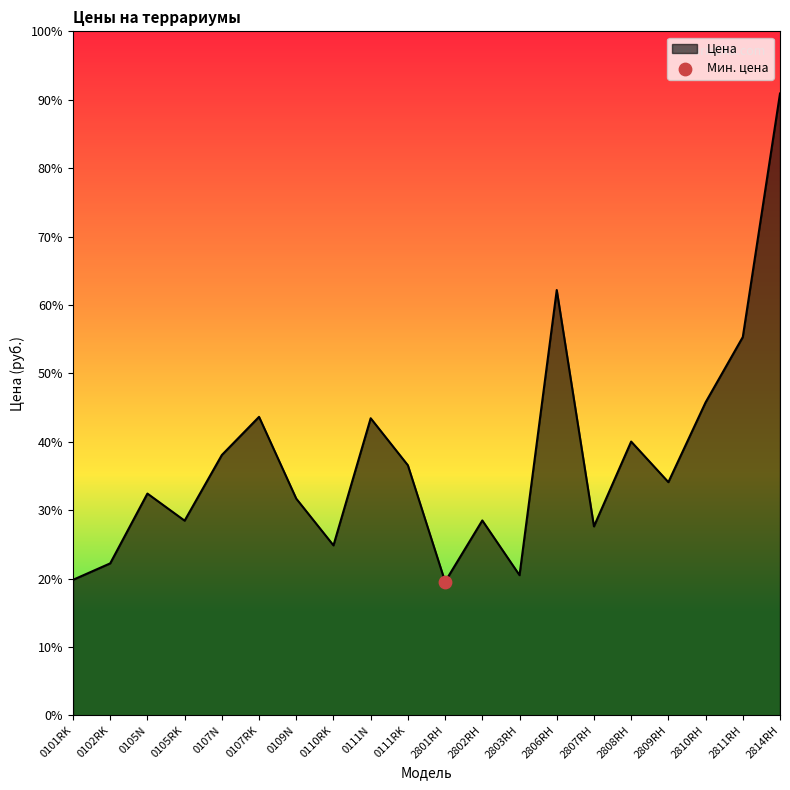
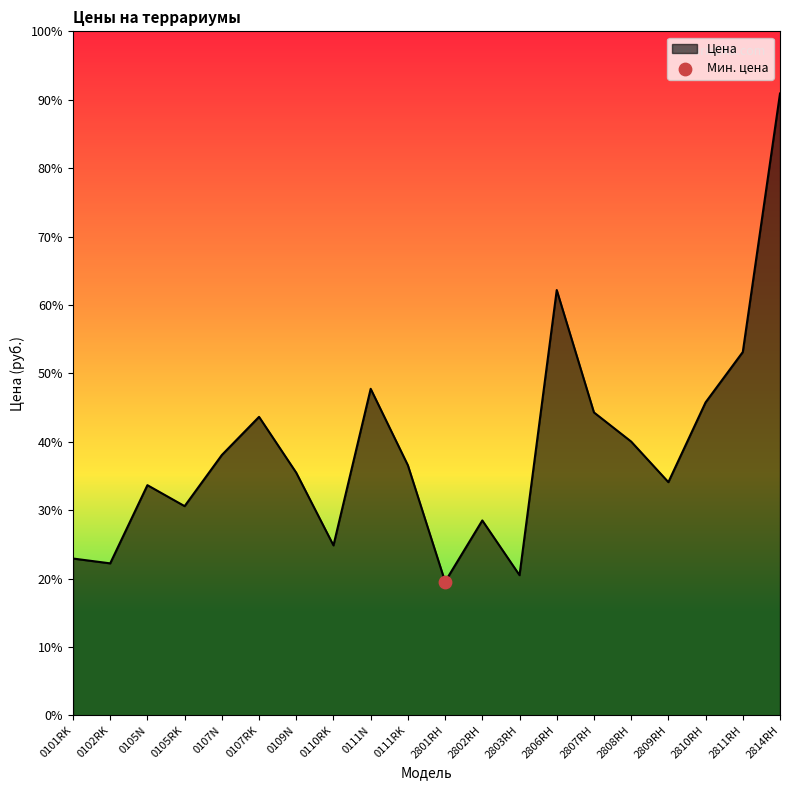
Цена, 0101RK: 20% -> 23%
Цена, 0105N: 32% -> 34%
Цена, 0105RK: 28% -> 31%
Цена, 0109N: 32% -> 35%
Цена, 0111N: 43% -> 48%
Цена, 2807RH: 28% -> 44%
Цена, 2811RH: 55% -> 53%
